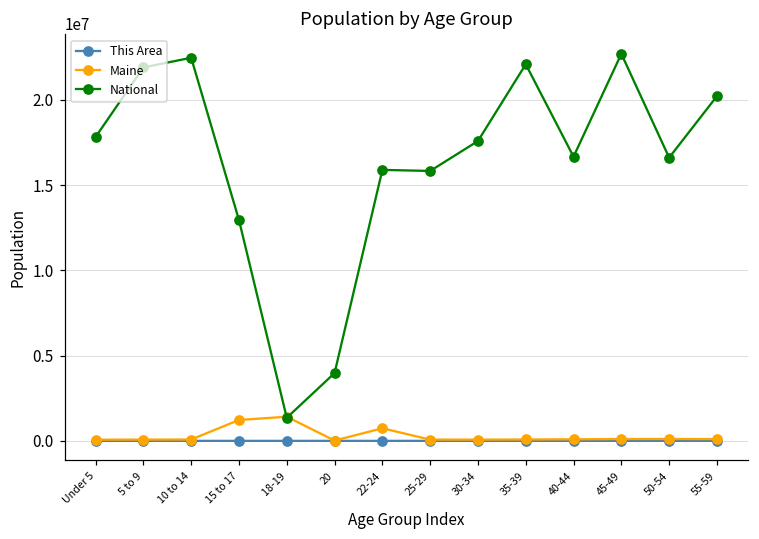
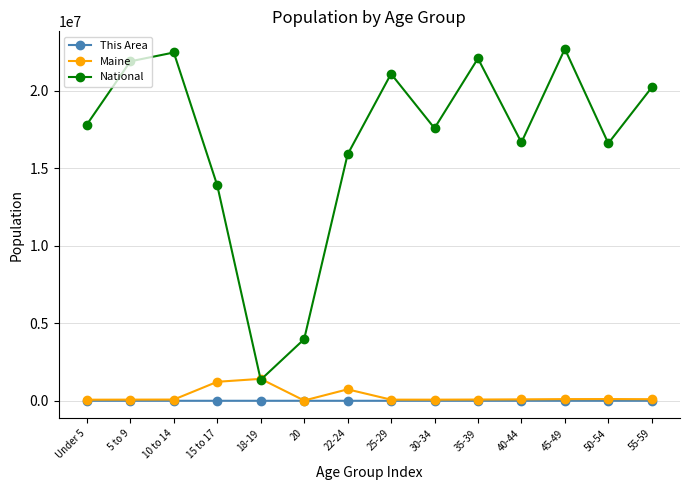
National, 15 to 17: 13000000 -> 13900000
National, 25-29: 15800000 -> 21100000
